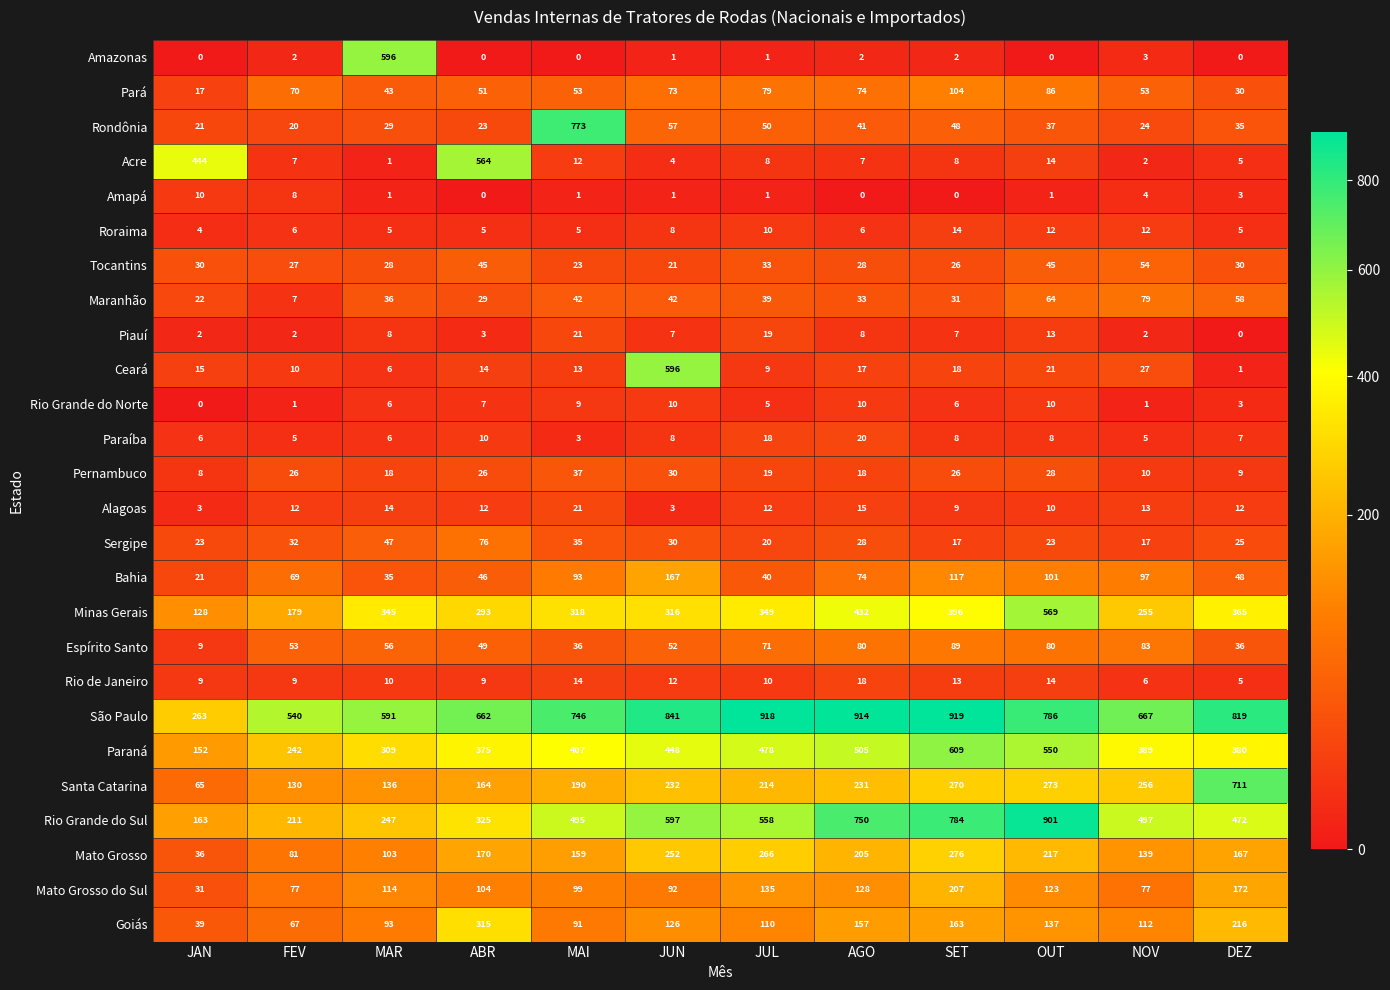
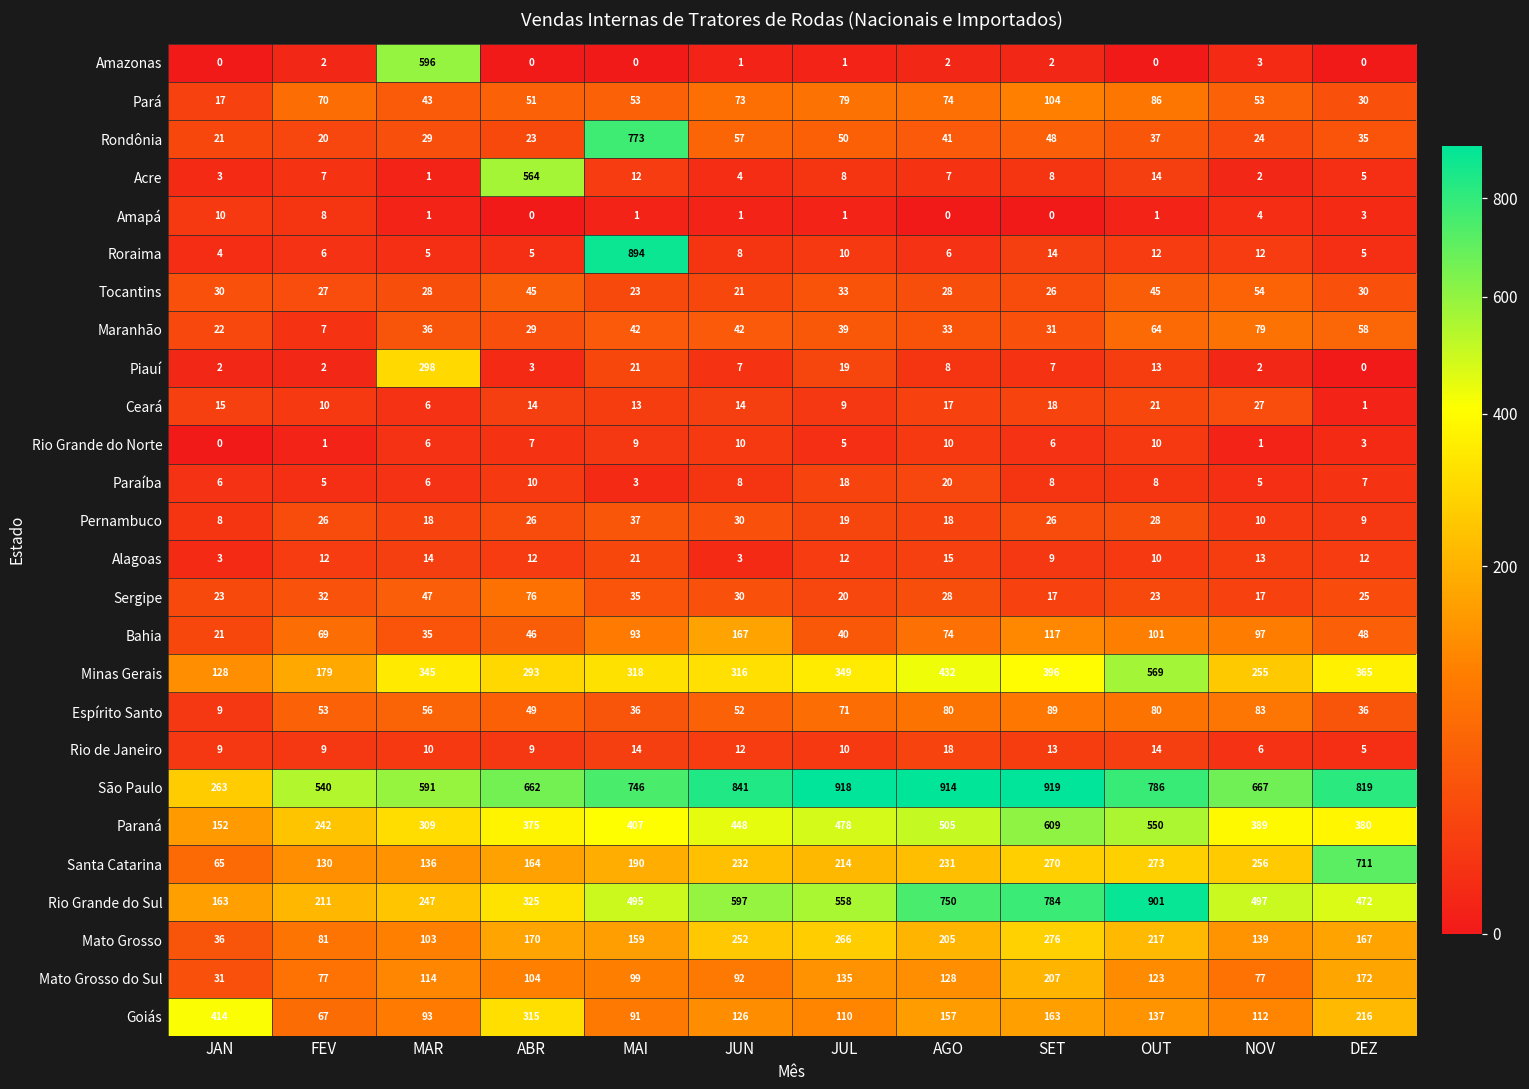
Acre, JAN: 444 -> 3
Roraima, MAI: 5 -> 894
Piauí, MAR: 8 -> 298
Ceará, JUN: 596 -> 14
Goiás, JAN: 39 -> 414
